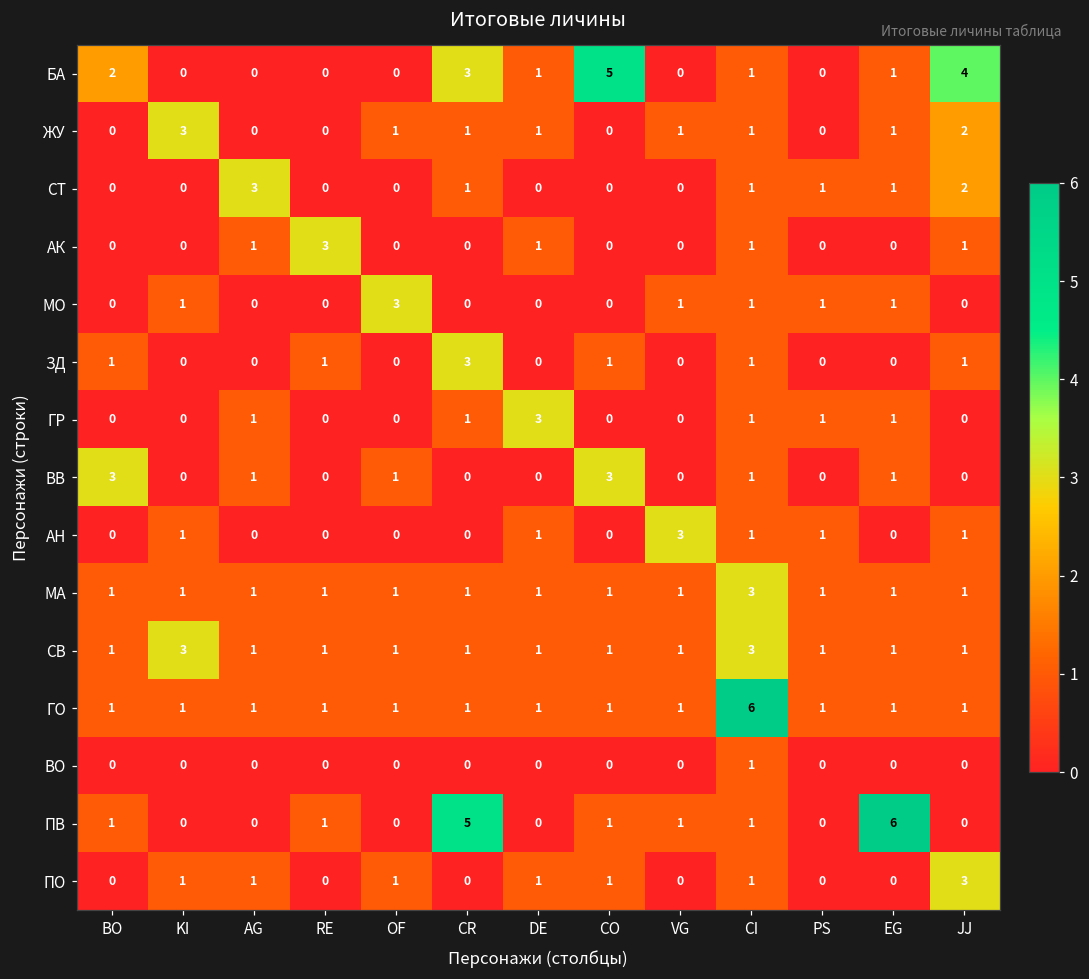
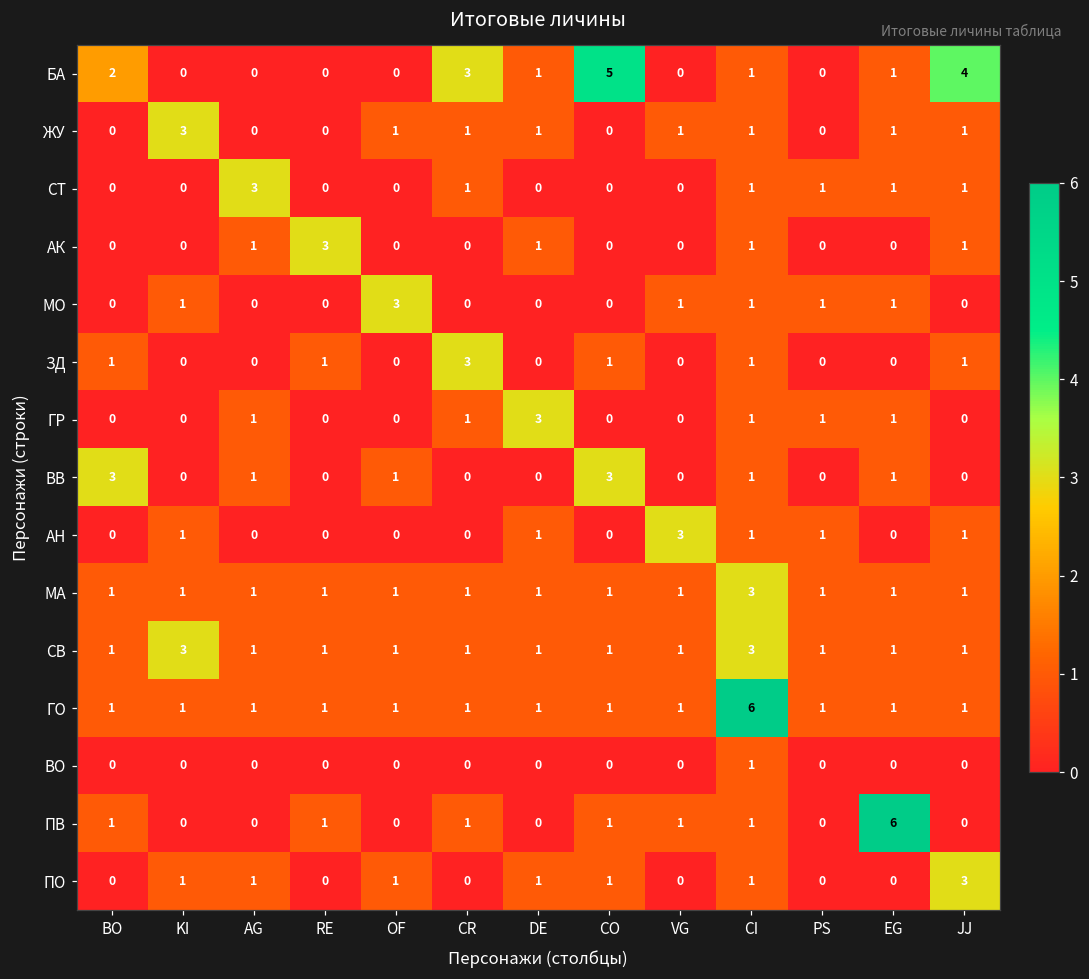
ЖУ, JJ: 2 -> 1
СТ, JJ: 2 -> 1
ПВ, CR: 5 -> 1
